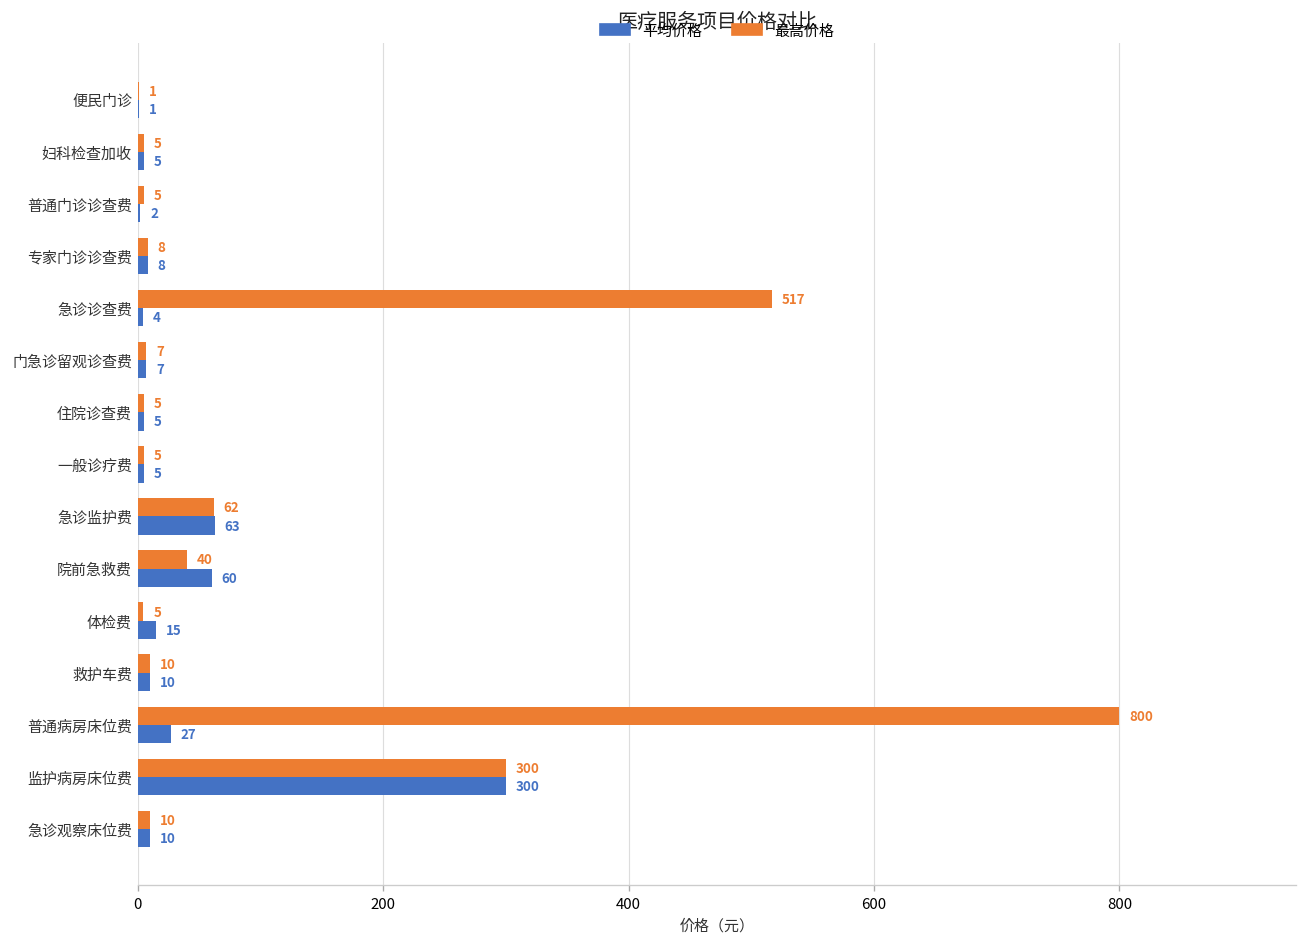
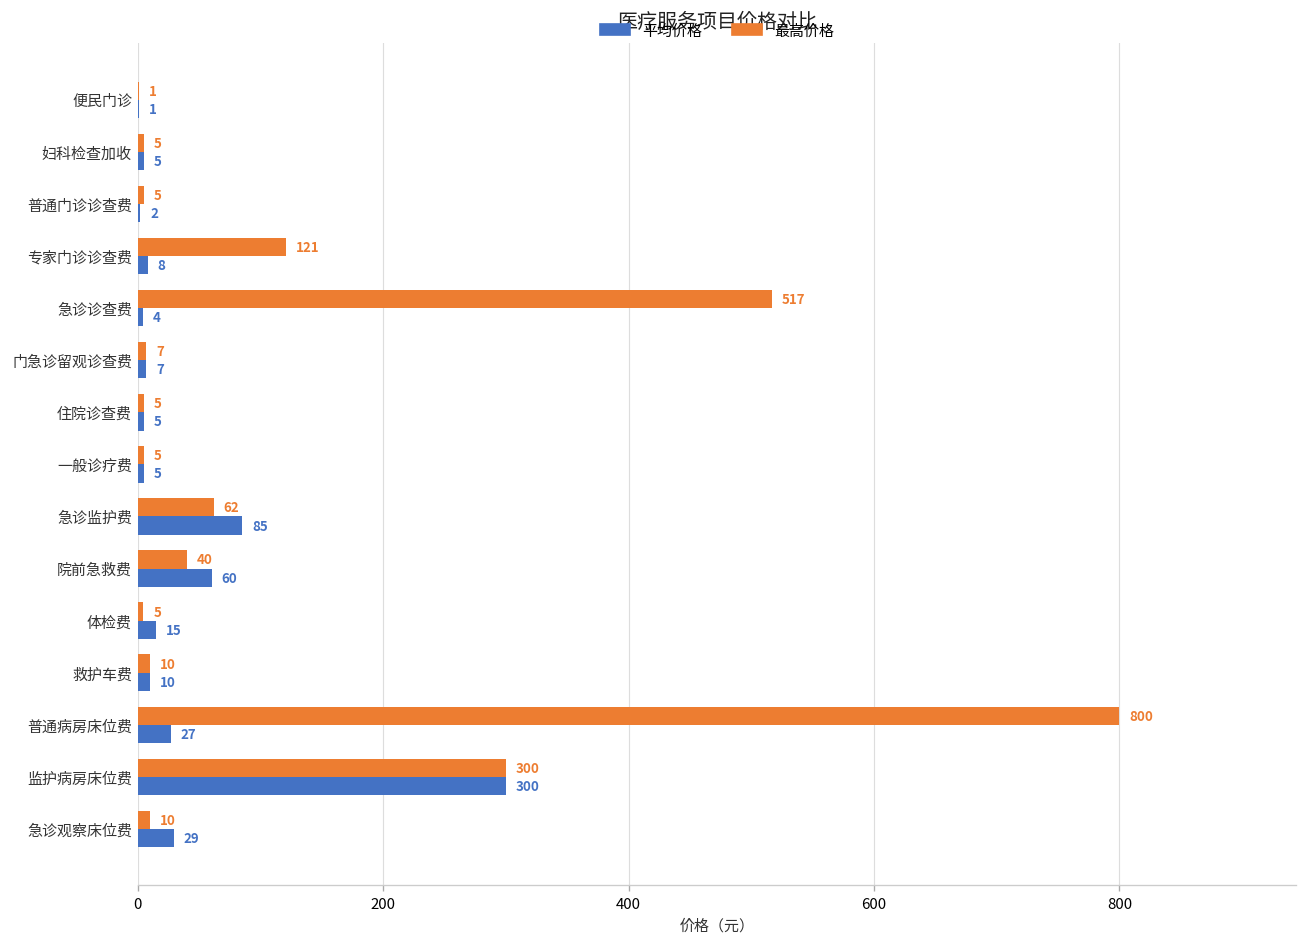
最高价格, 专家门诊诊查费: 8 -> 121
平均价格, 急诊监护费: 63 -> 85
平均价格, 急诊观察床位费: 10 -> 29
